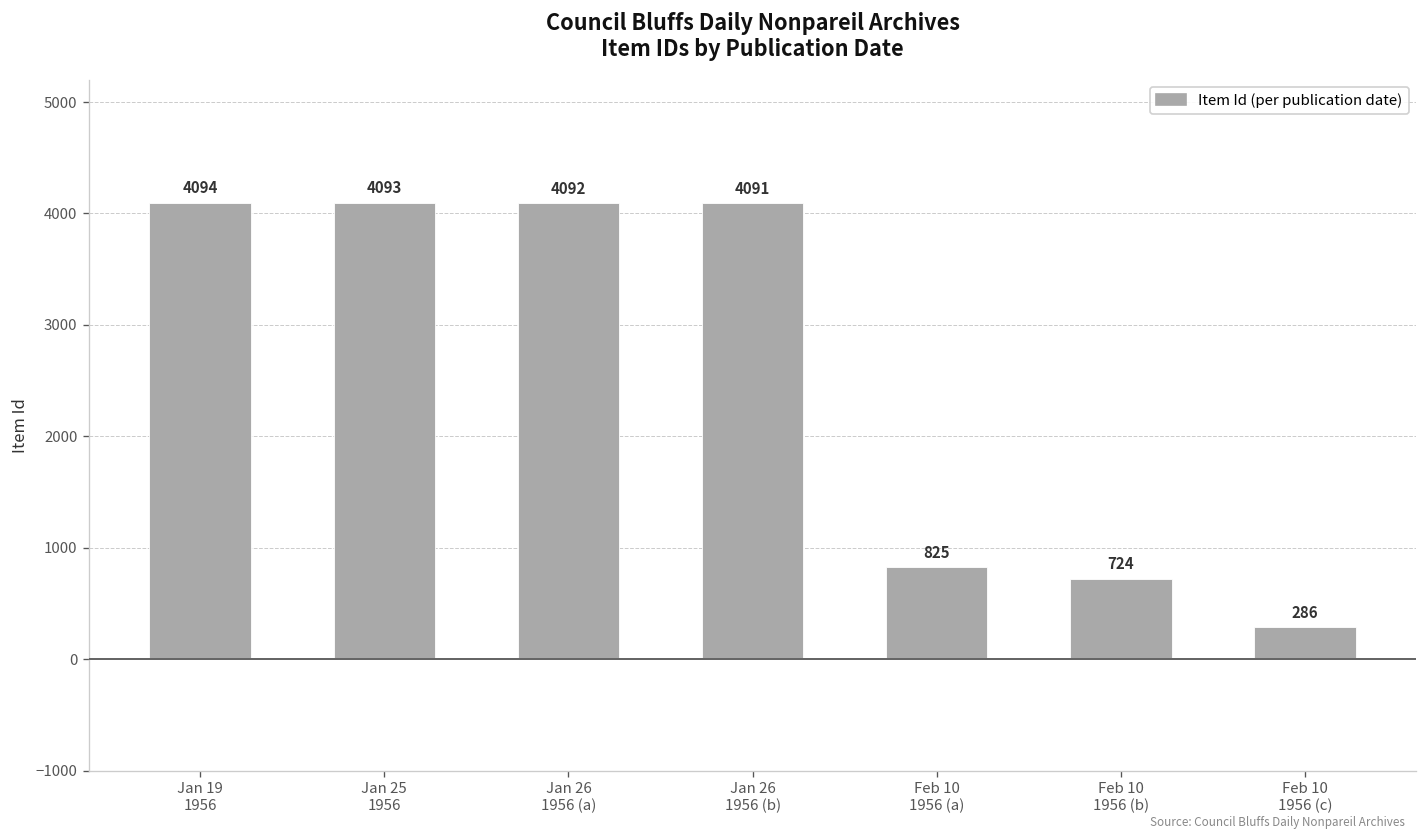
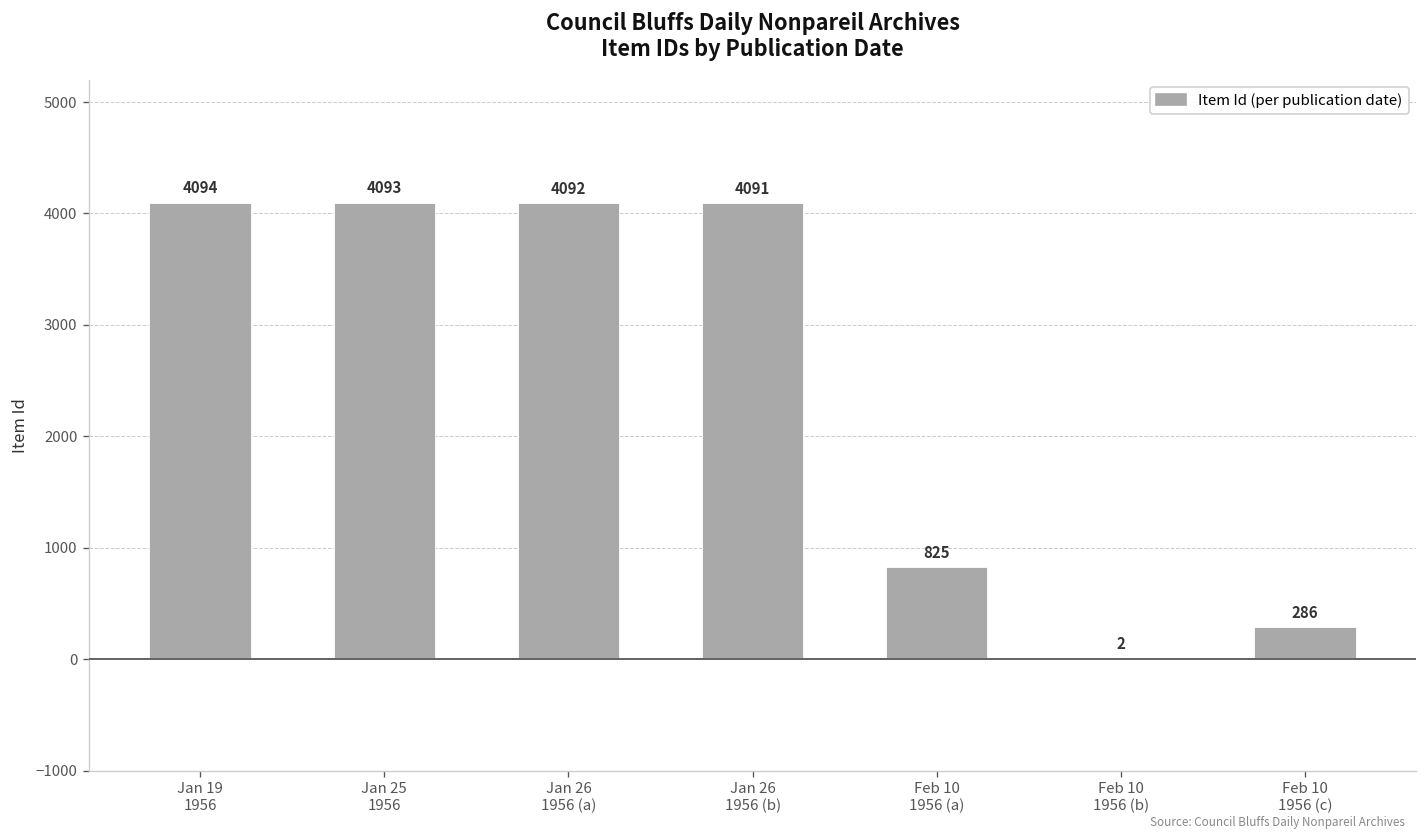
Feb 10 1956 (b): 724 -> 2
